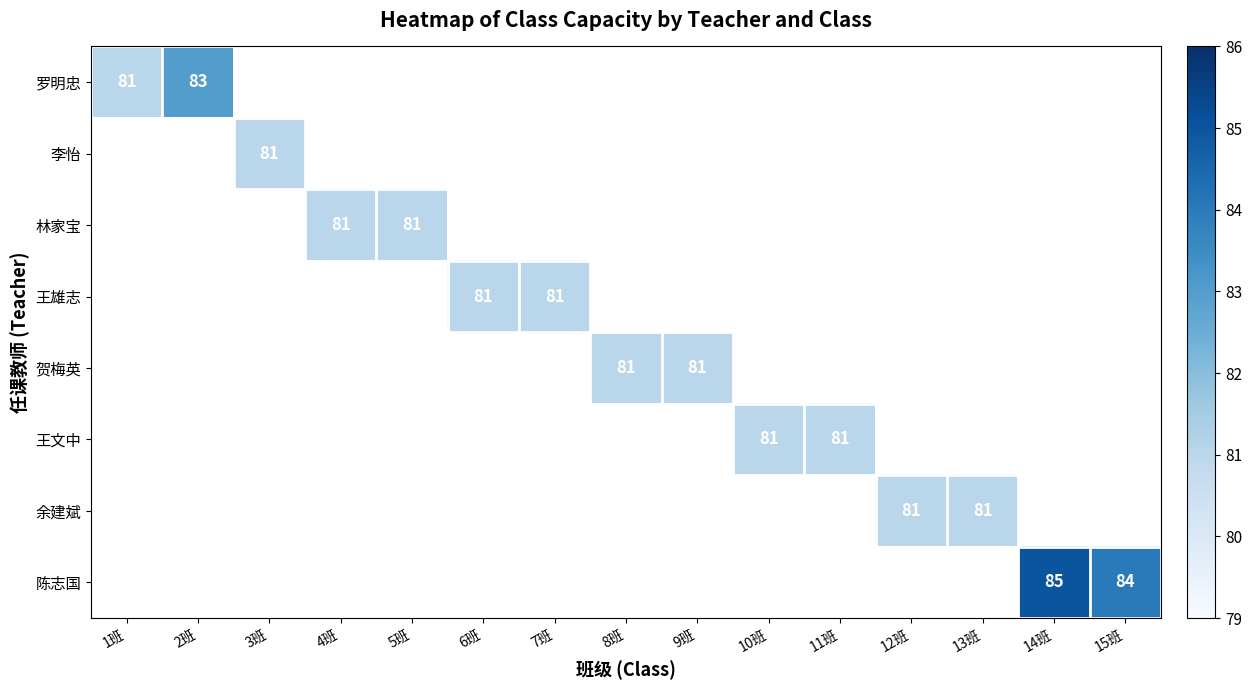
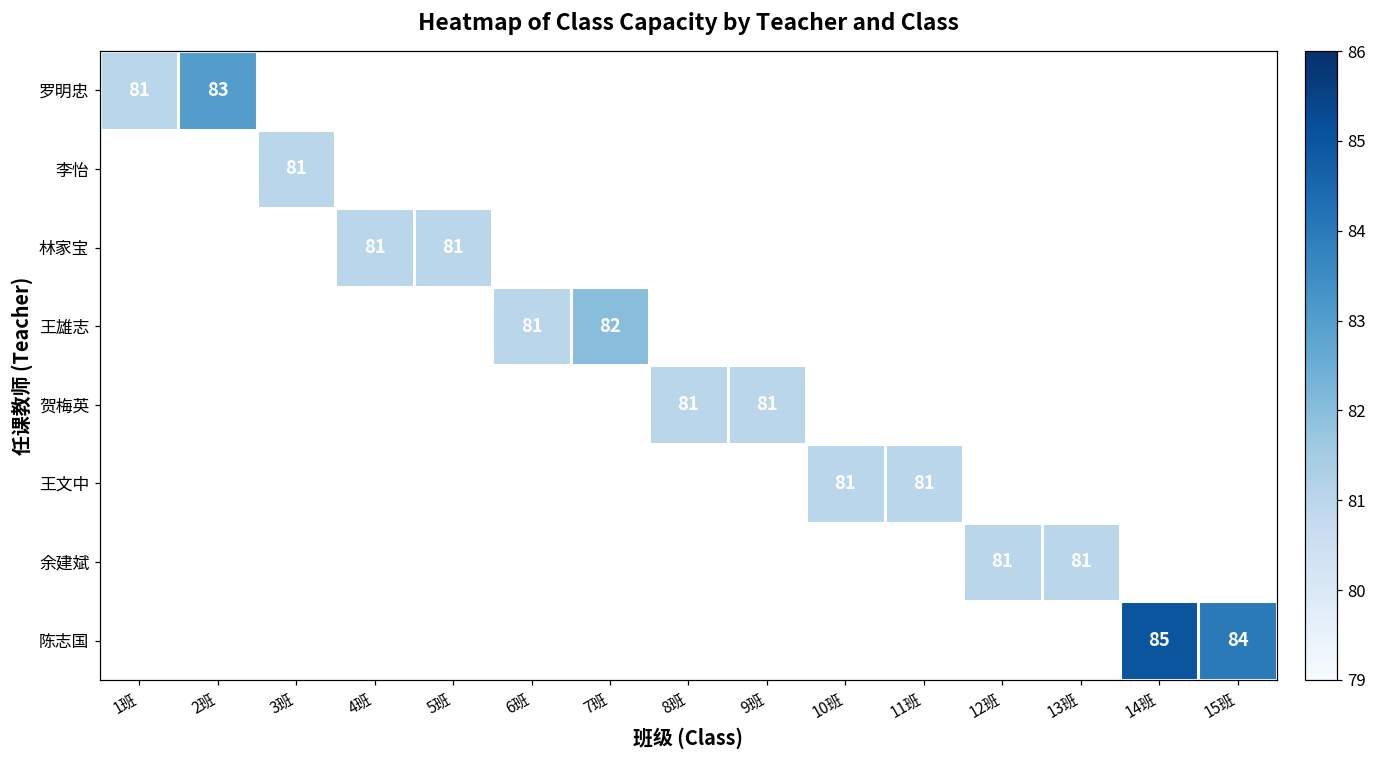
王雄志, 7班: 81 -> 82
